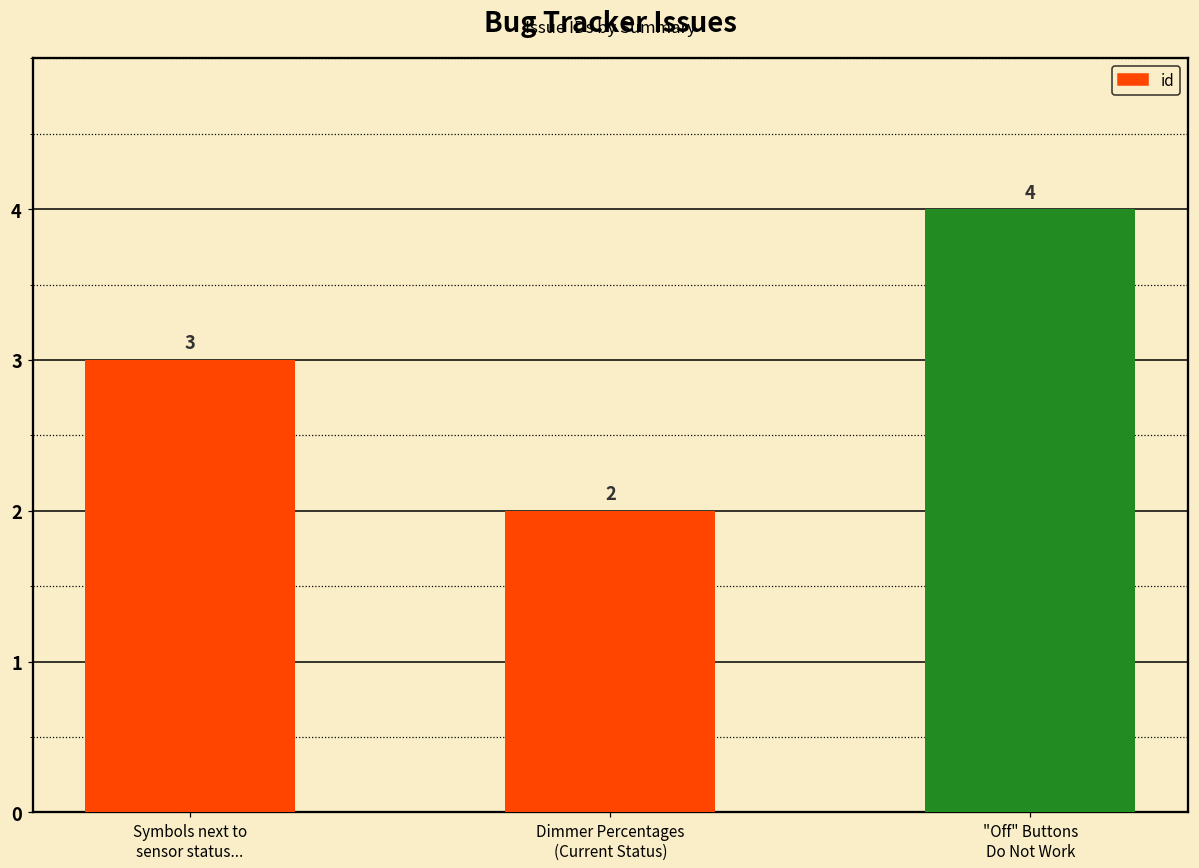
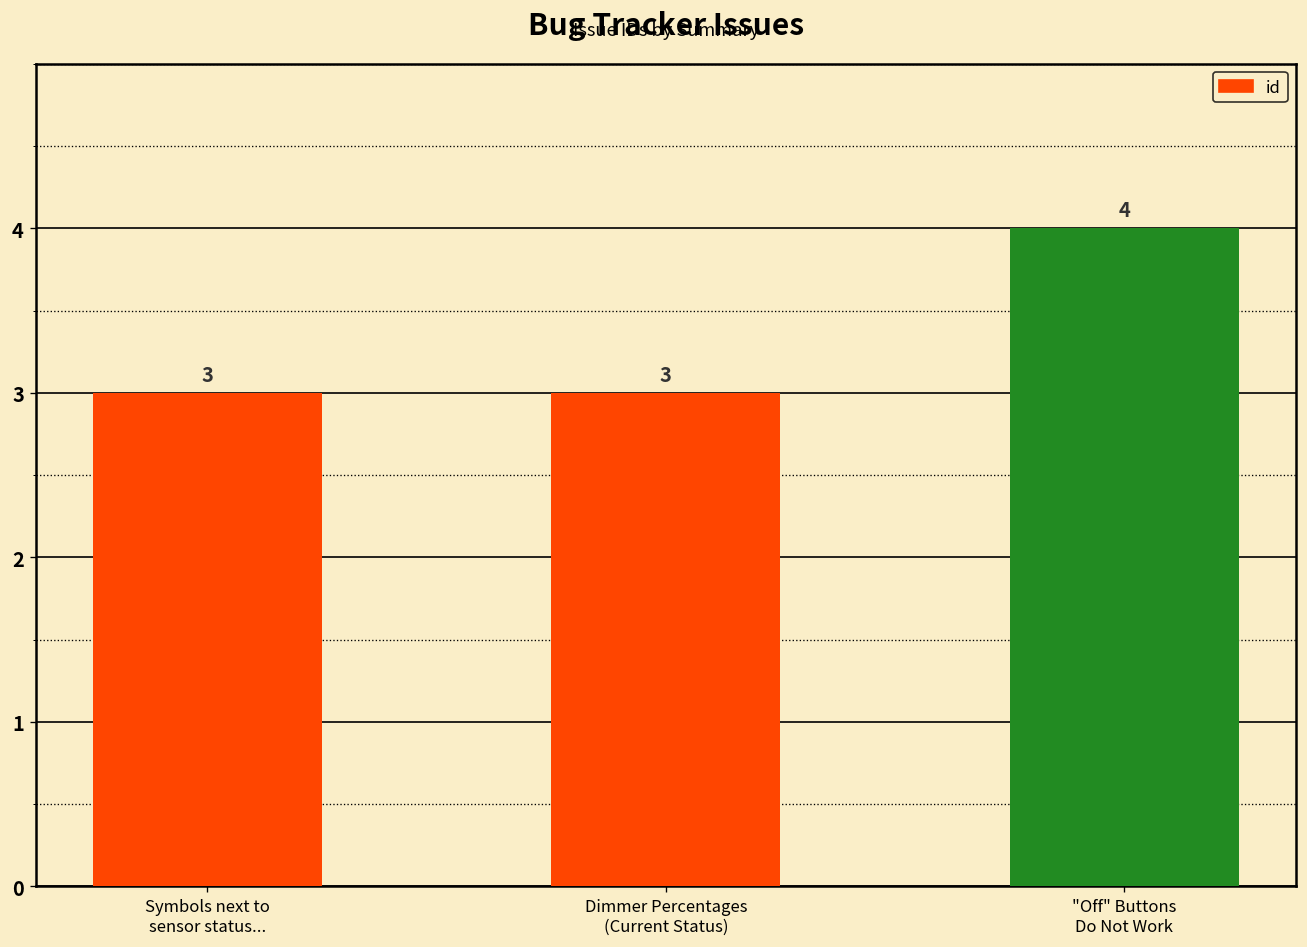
Dimmer Percentages (Current Status): 2 -> 3
